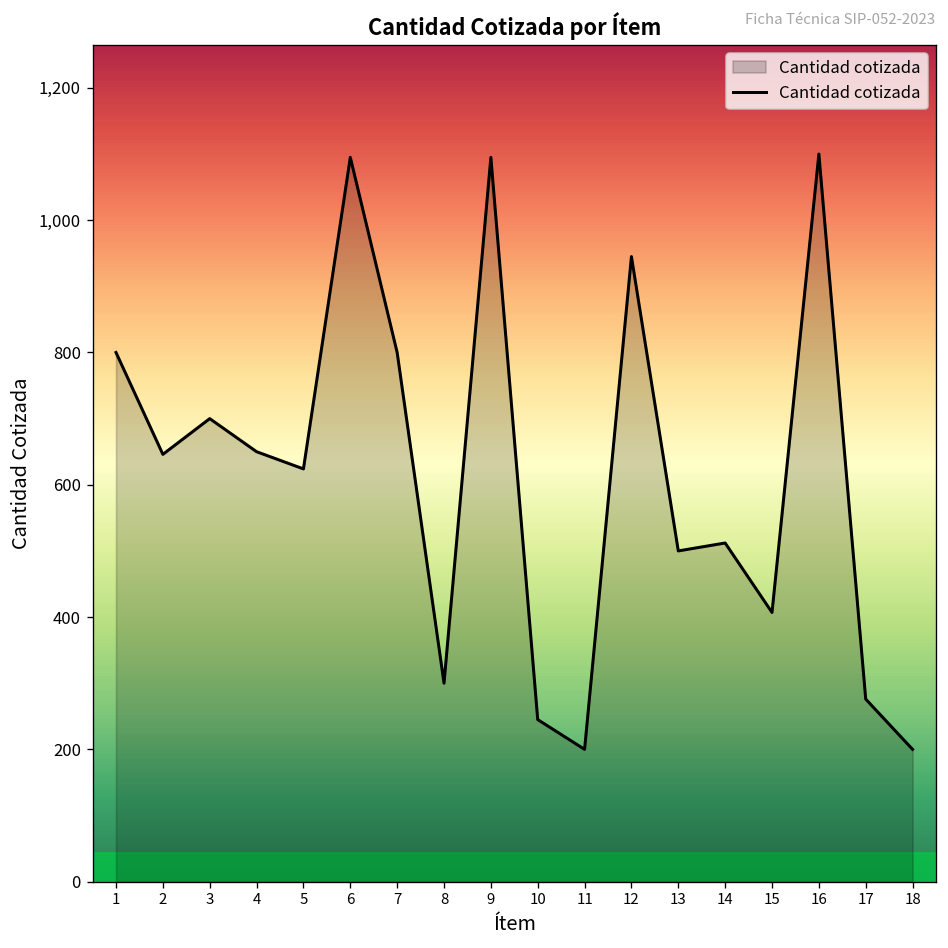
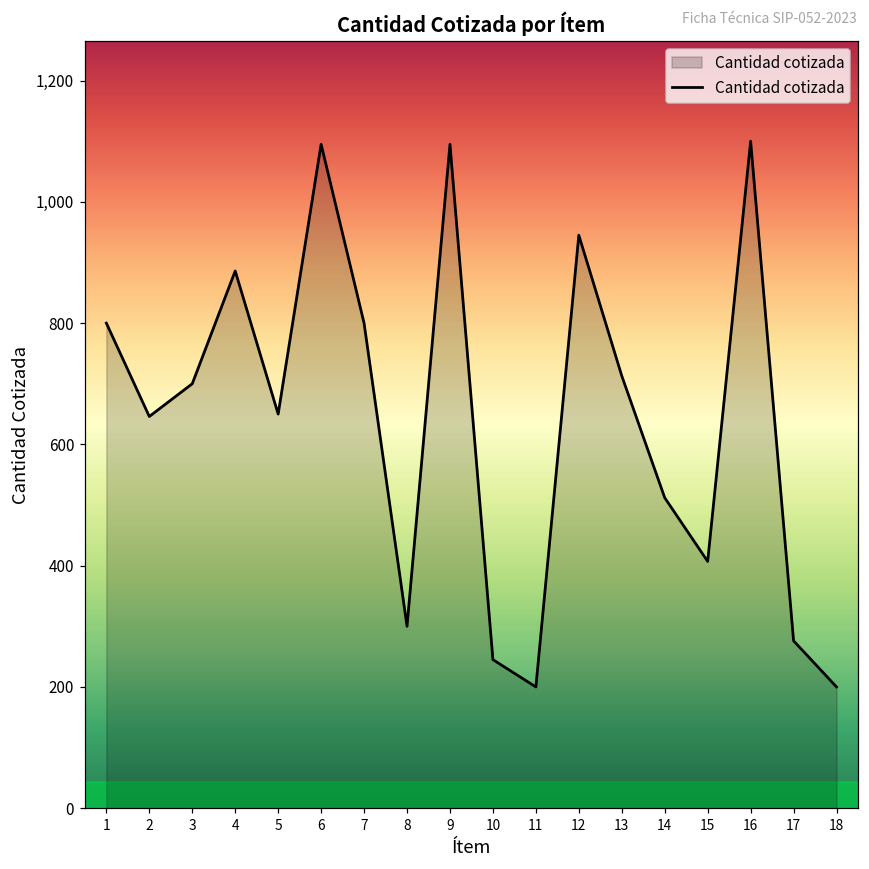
4: 650 -> 890
5: 620 -> 650
13: 500 -> 710
